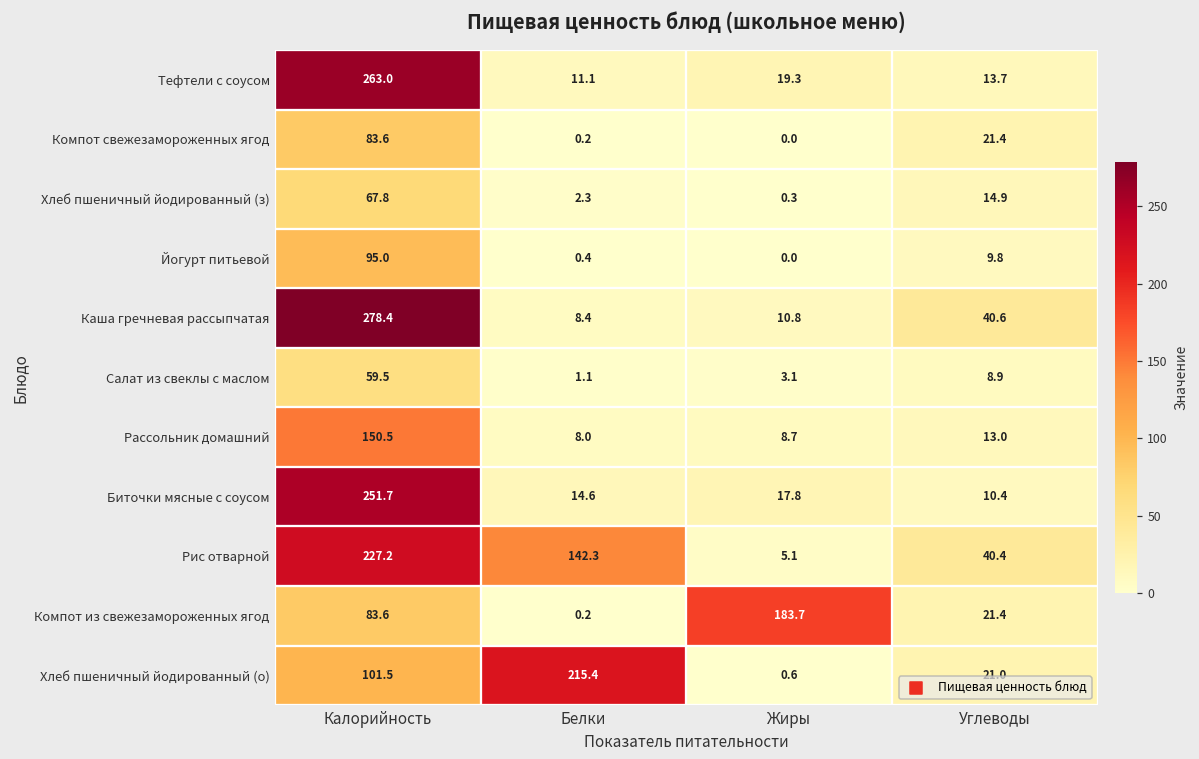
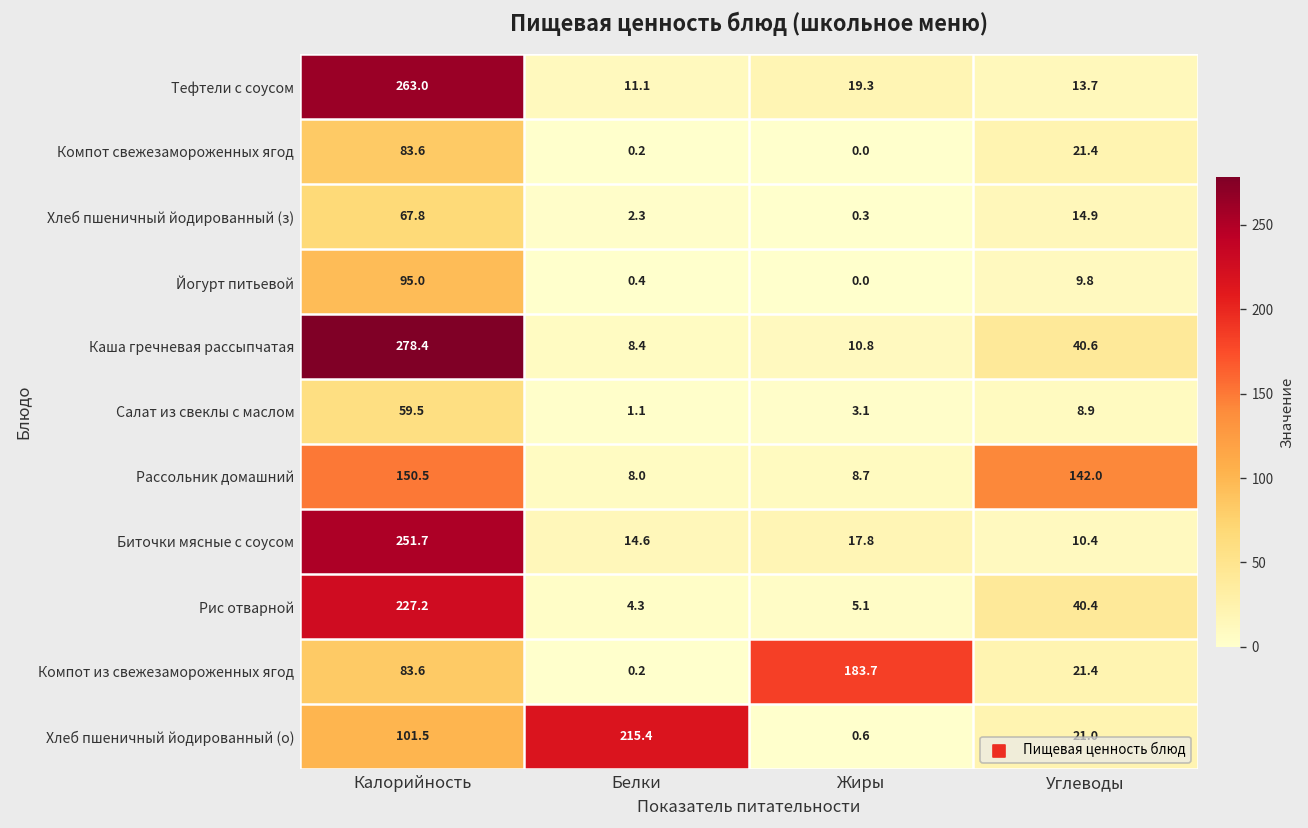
Рассольник домашний, Углеводы: 13.0 -> 142.0
Рис отварной, Белки: 142.3 -> 4.3
